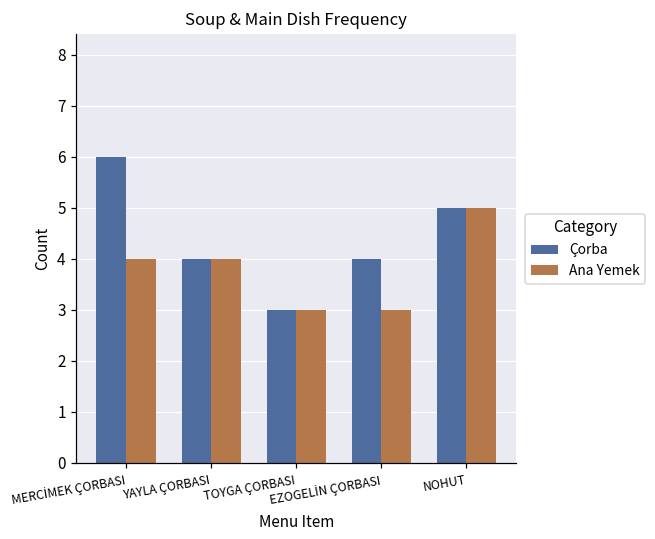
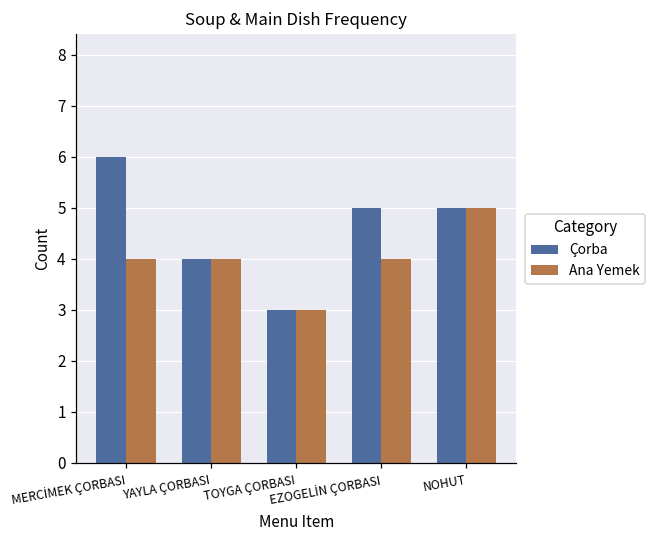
Çorba, EZOGELİN ÇORBASI: 4 -> 5
Ana Yemek, EZOGELİN ÇORBASI: 3 -> 4
